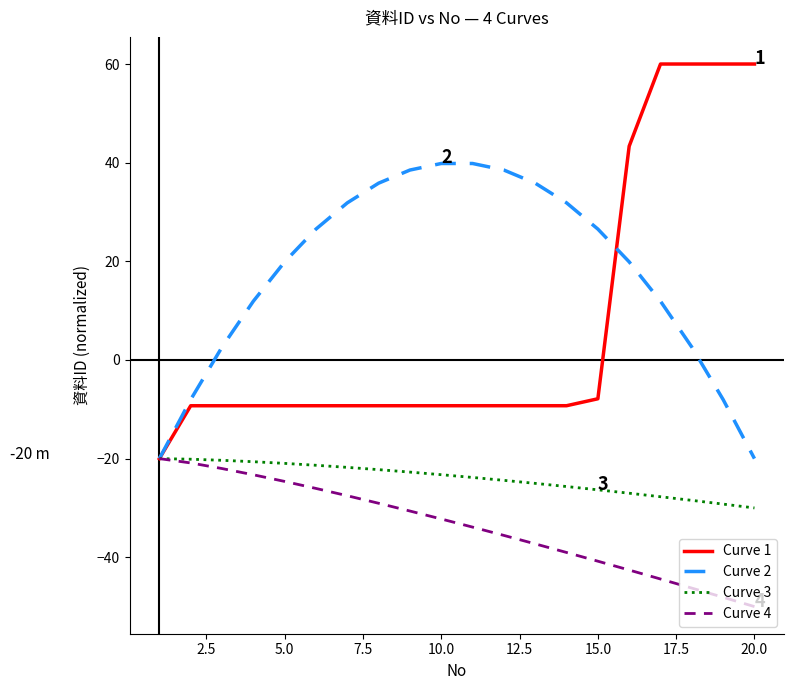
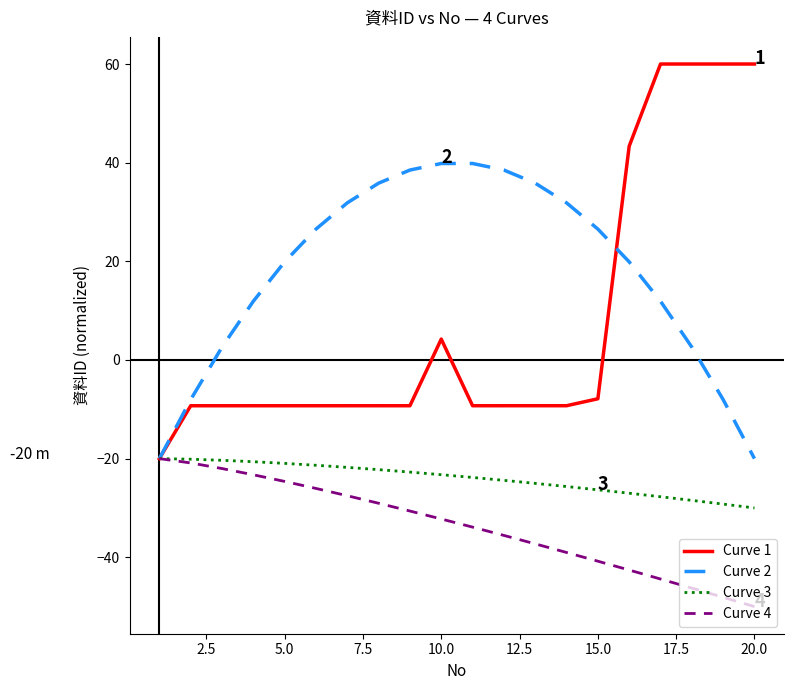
Curve 1, 10.0: -9 -> 4
